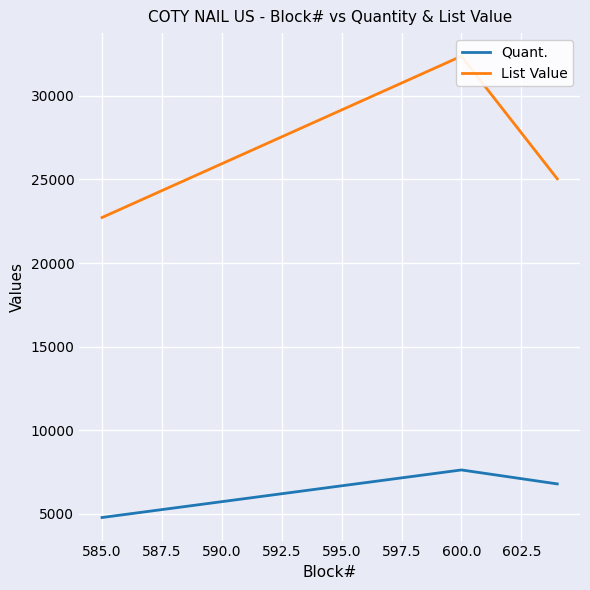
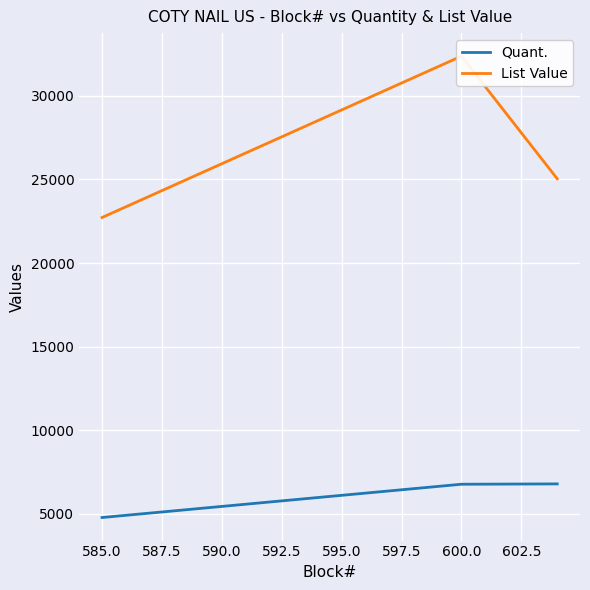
Quant., 600.0: 7600 -> 6800
